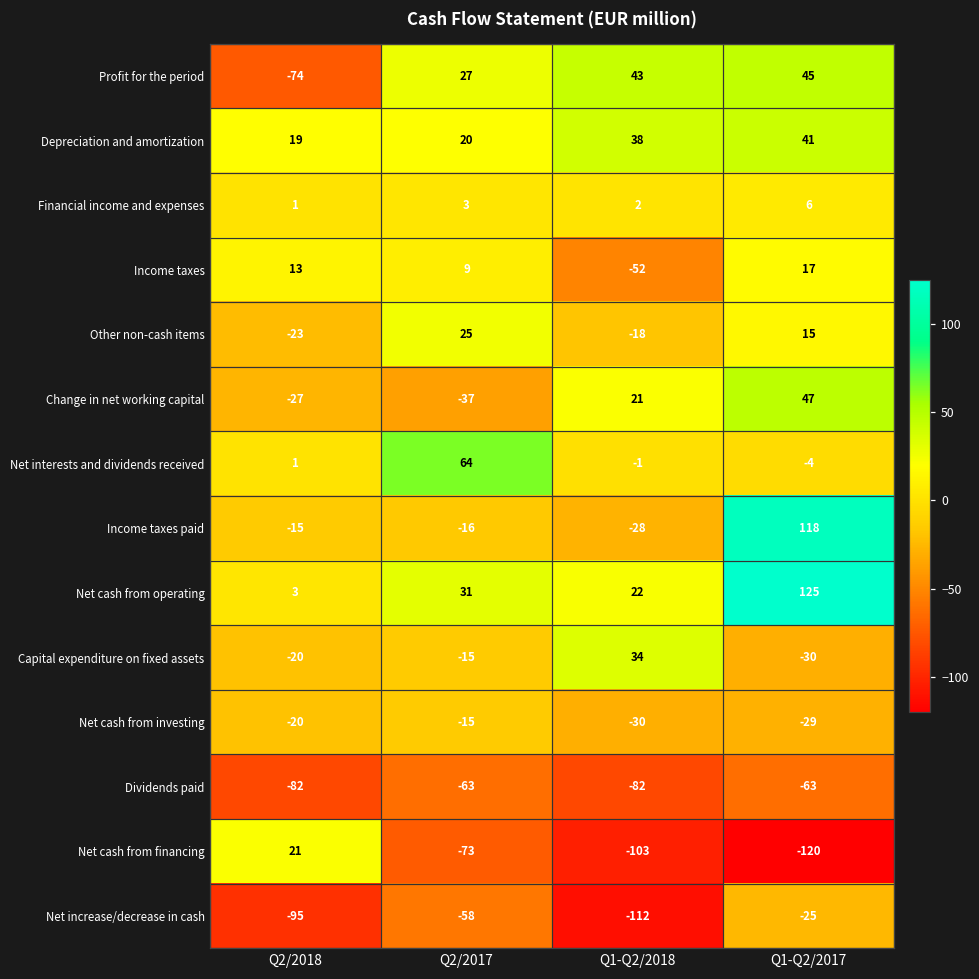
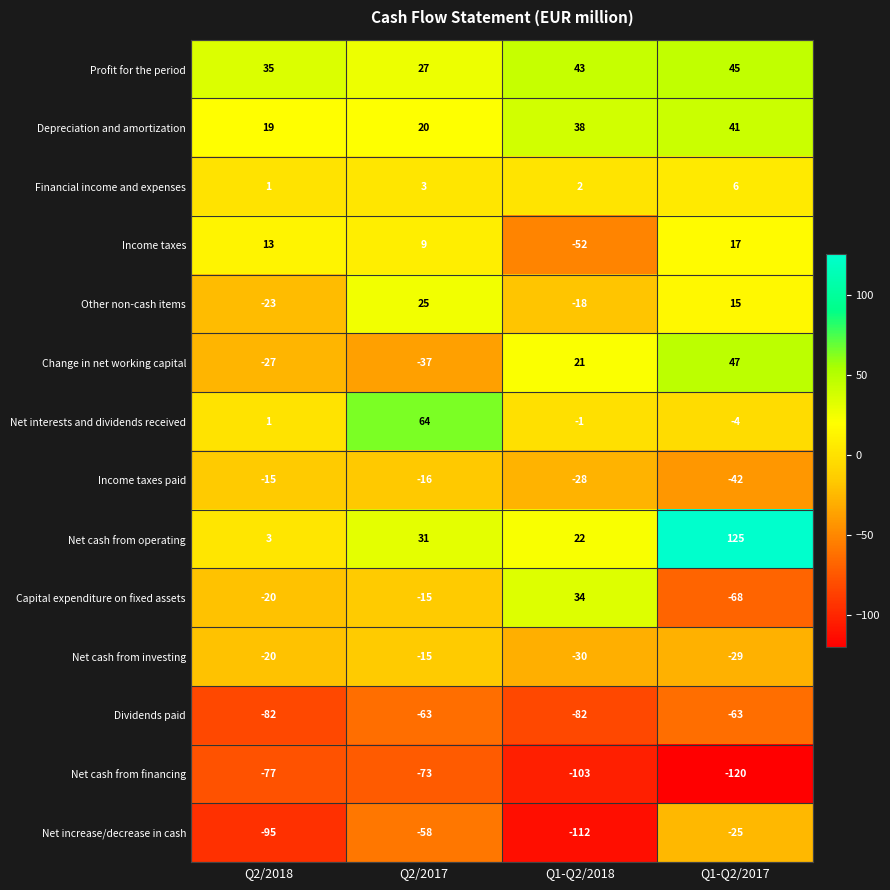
Profit for the period, Q2/2018: -74 -> 35
Income taxes paid, Q1-Q2/2017: 118 -> -42
Capital expenditure on fixed assets, Q1-Q2/2017: -30 -> -68
Net cash from financing, Q2/2018: 21 -> -77
